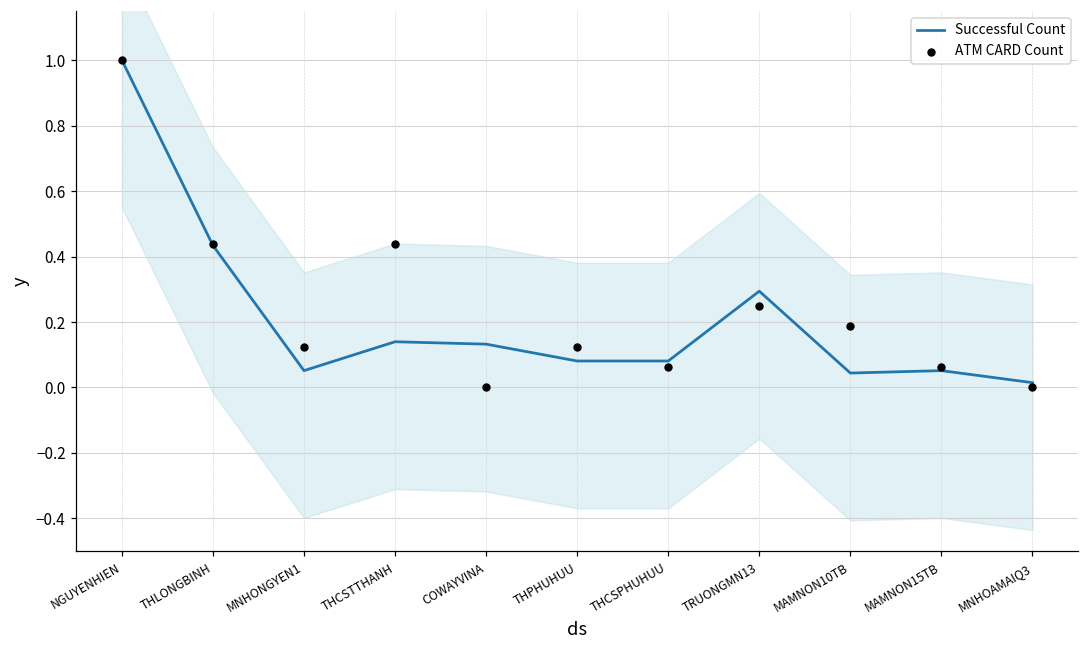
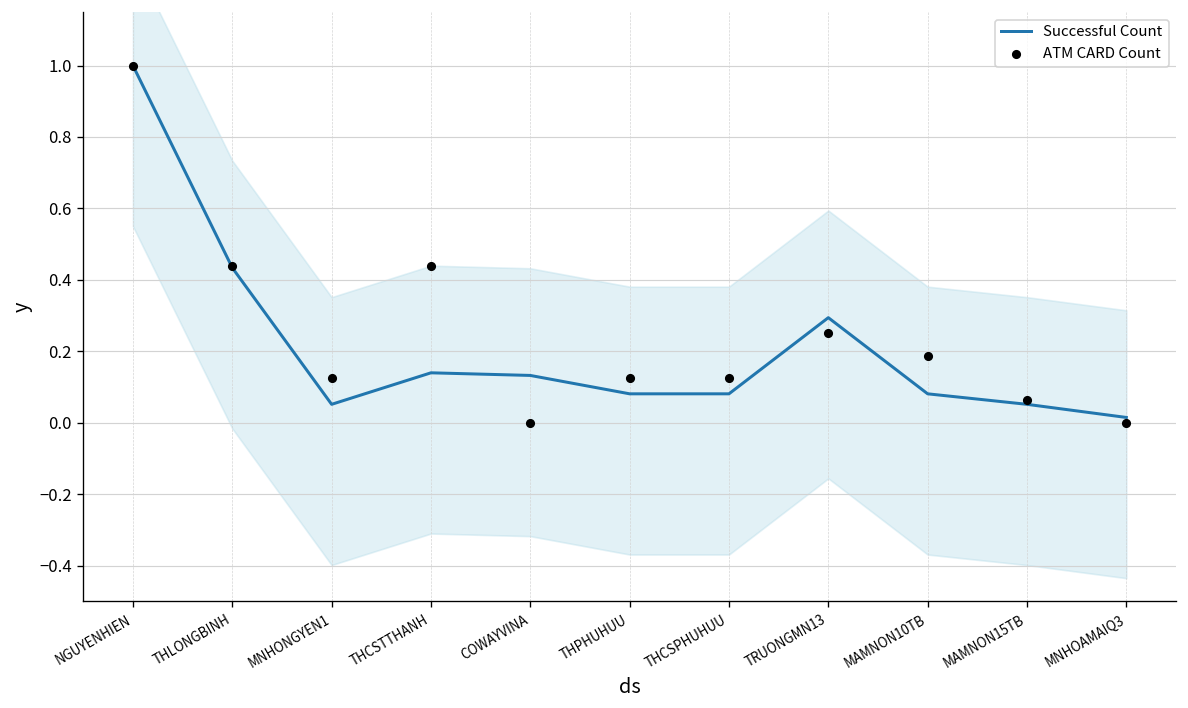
ATM CARD Count, THCSPHUHUU: 0.06 -> 0.13
Successful Count, MAMNON10TB: 0.04 -> 0.08
